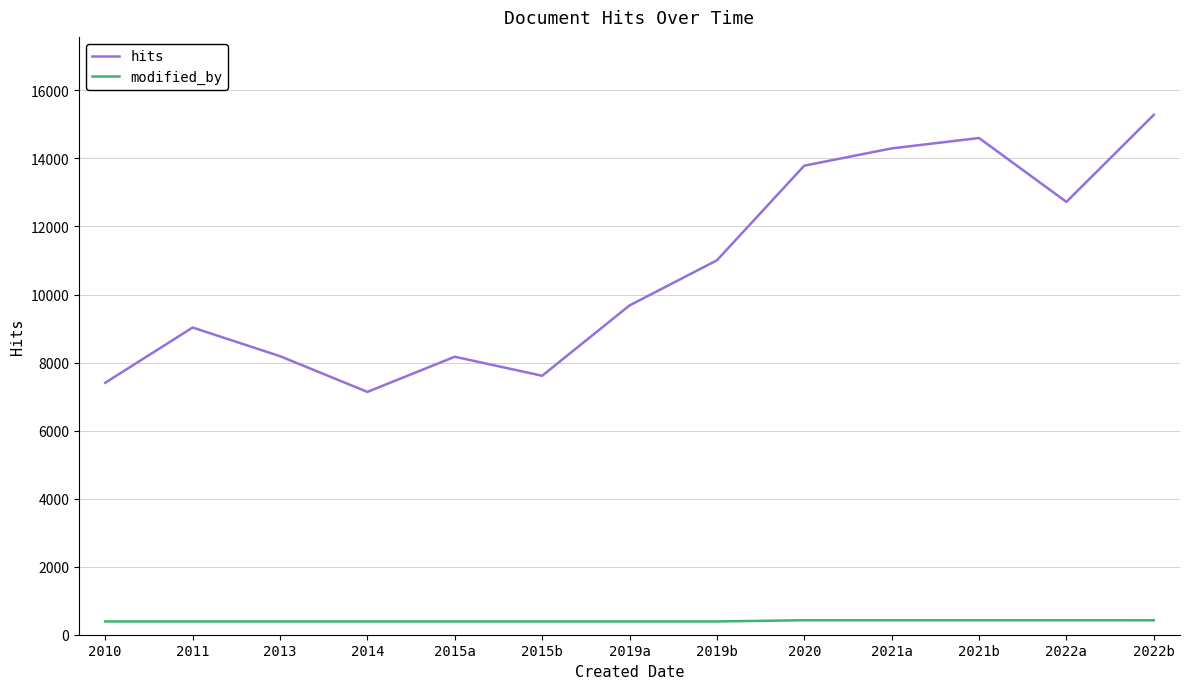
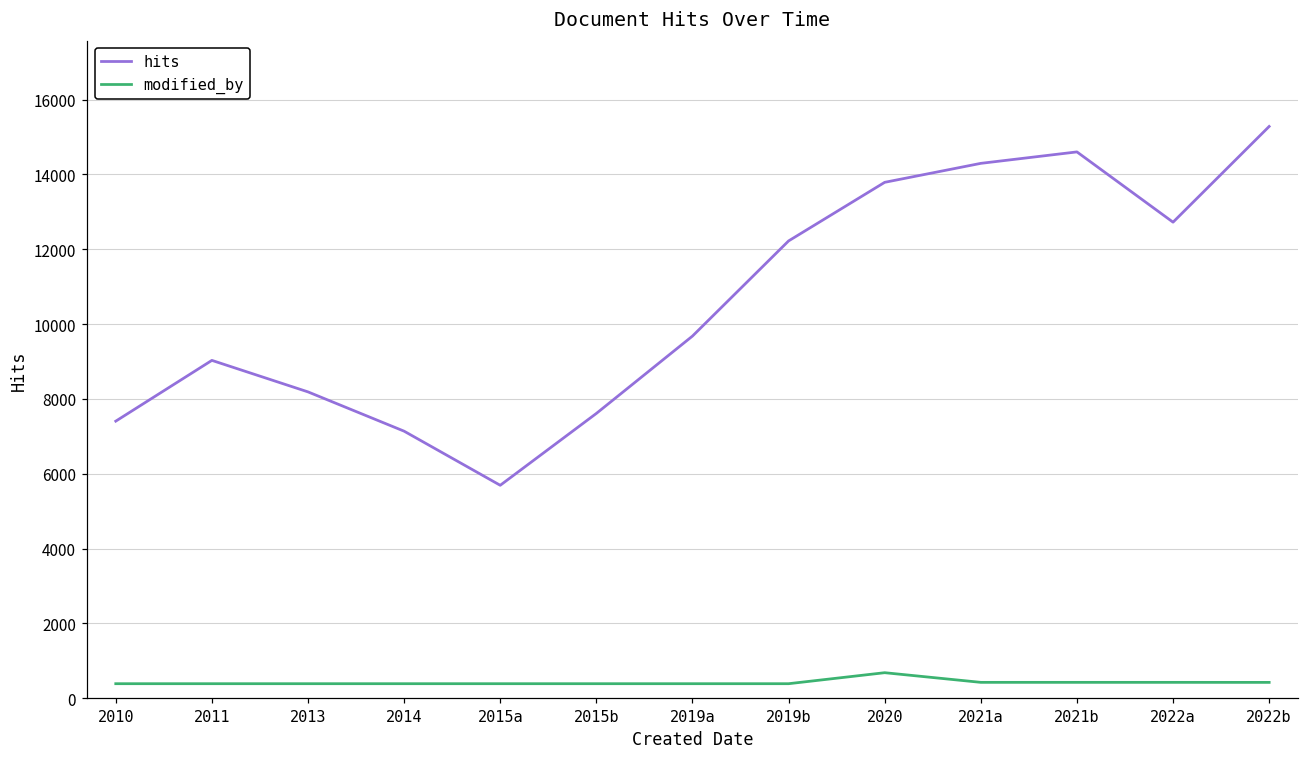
hits, 2015a: 8200 -> 5700
hits, 2019b: 11000 -> 12200
modified_by, 2020: 400 -> 700
